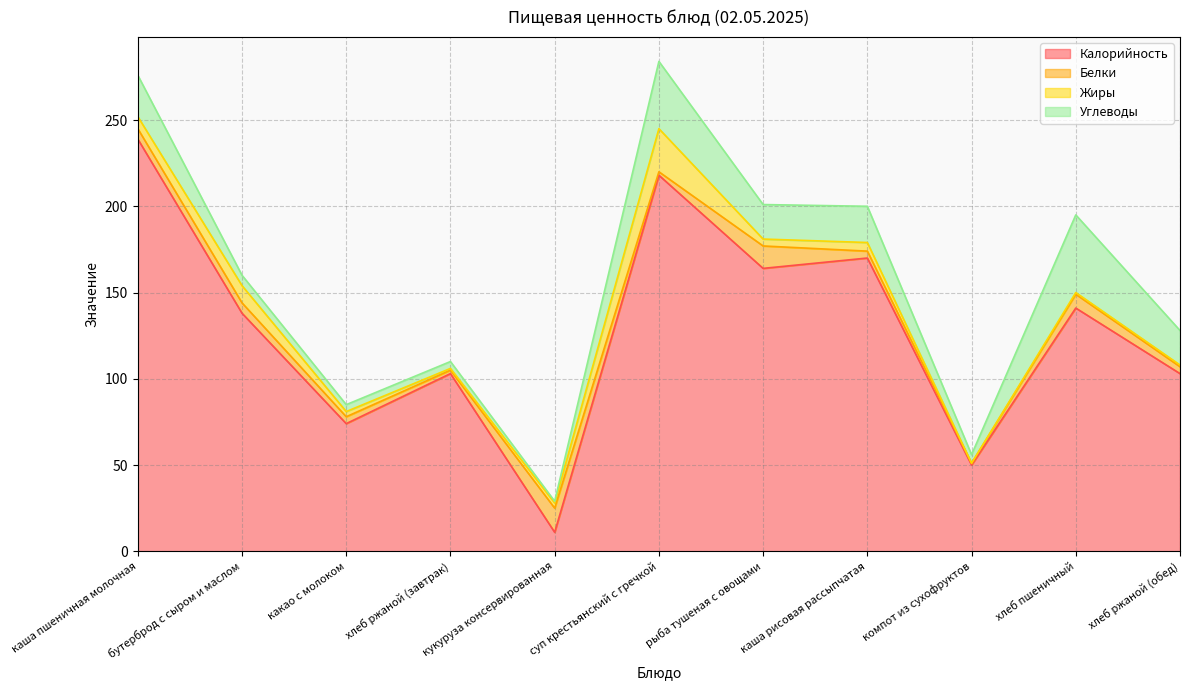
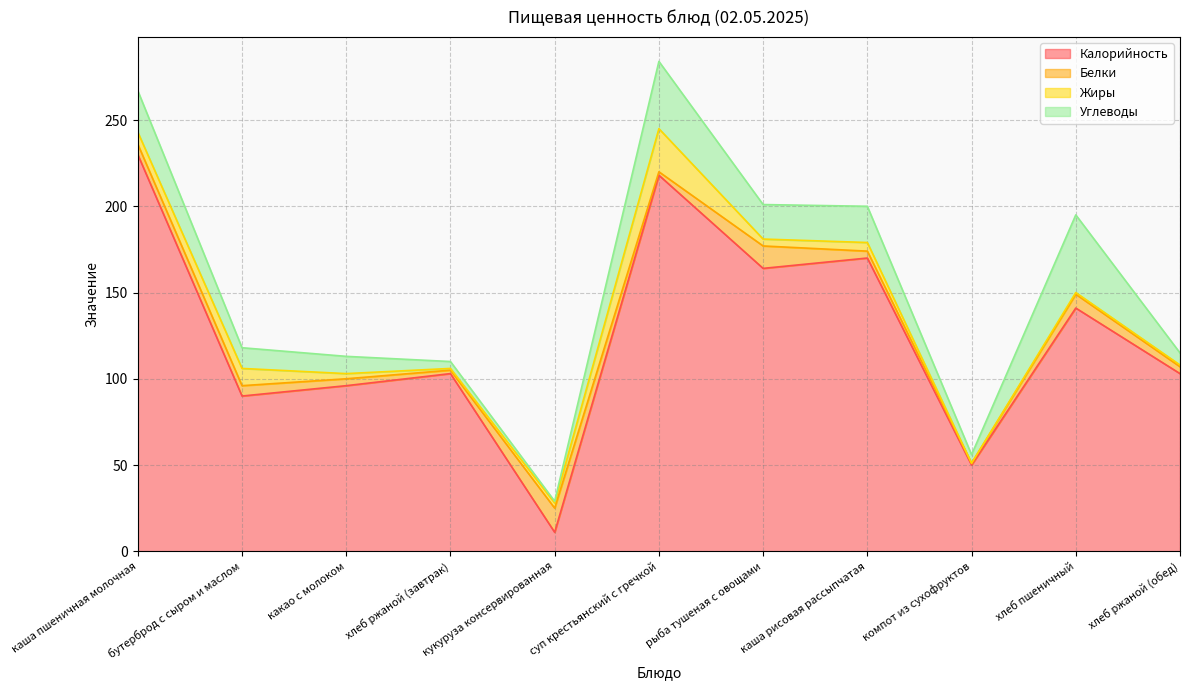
Калорийность, каша пшеничная молочная: 239 -> 230
Калорийность, бутерброд с сыром и маслом: 138 -> 90
Углеводы, бутерброд с сыром и маслом: 6 -> 12
Калорийность, какао с молоком: 74 -> 96
Углеводы, какао с молоком: 4 -> 10
Углеводы, хлеб ржаной (обед): 20 -> 7
